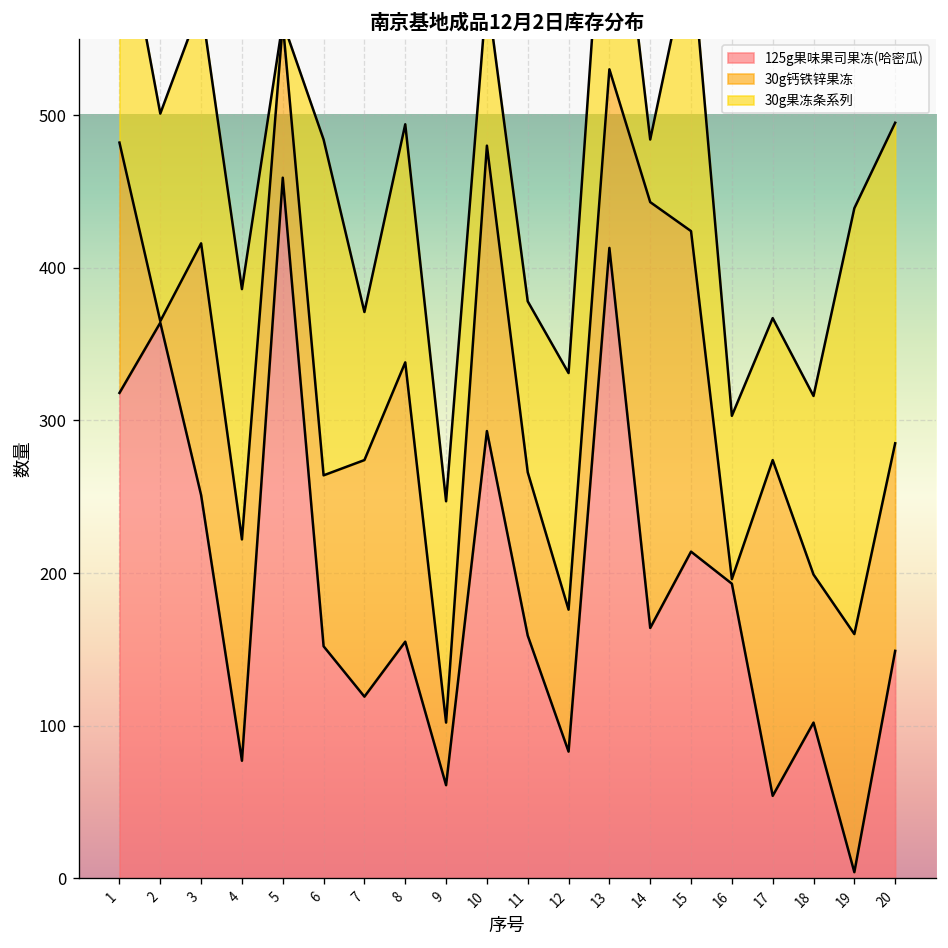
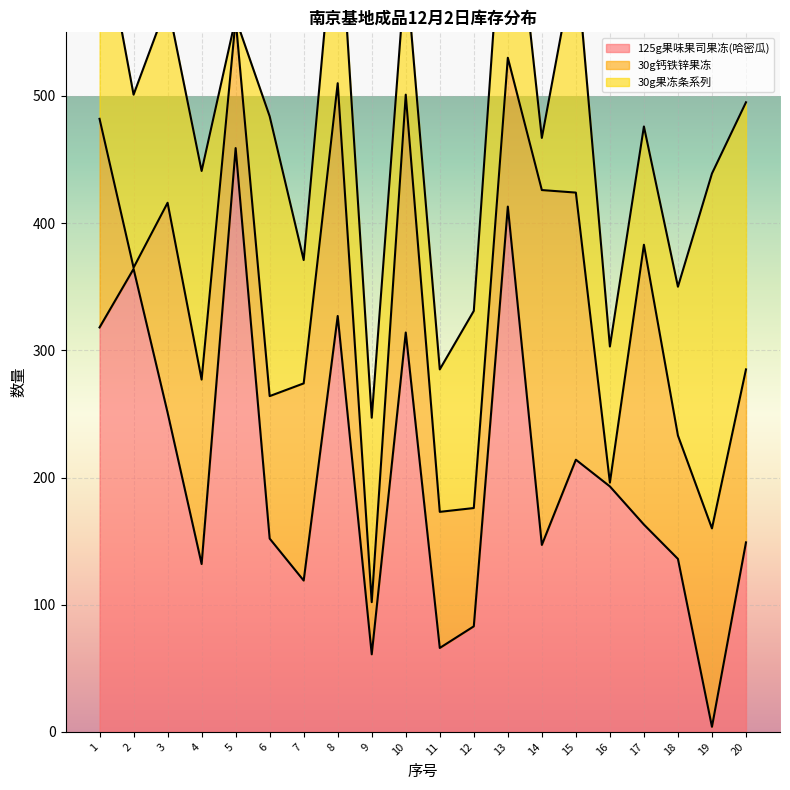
125g果味果司果冻(哈密瓜), 4: 77 -> 132
125g果味果司果冻(哈密瓜), 8: 155 -> 327
125g果味果司果冻(哈密瓜), 10: 293 -> 314
125g果味果司果冻(哈密瓜), 11: 159 -> 66
125g果味果司果冻(哈密瓜), 14: 164 -> 147
125g果味果司果冻(哈密瓜), 17: 54 -> 163
125g果味果司果冻(哈密瓜), 18: 102 -> 136
